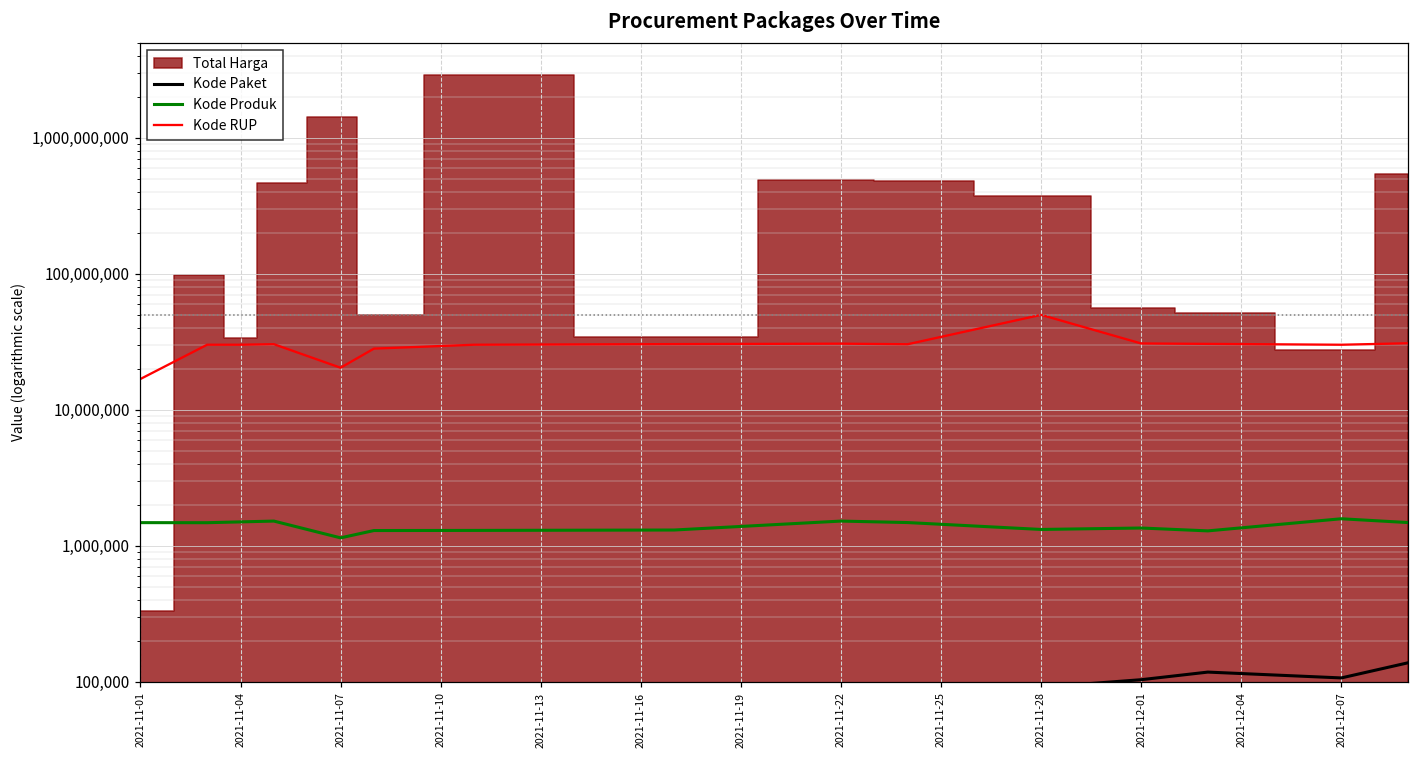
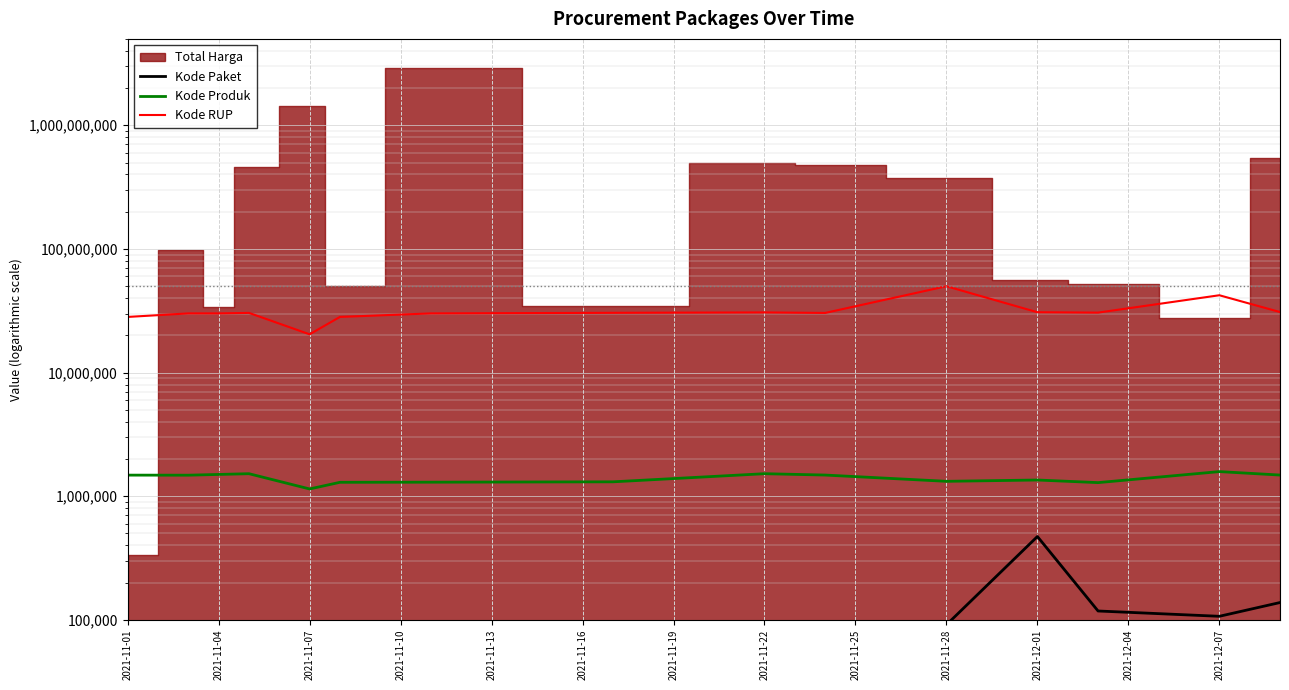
Kode RUP, 2021-11-01: 17,000,000 -> 28,000,000
Kode Paket, 2021-12-01: 100,000 -> 470,000
Kode RUP, 2021-12-07: 30,000,000 -> 42,000,000
